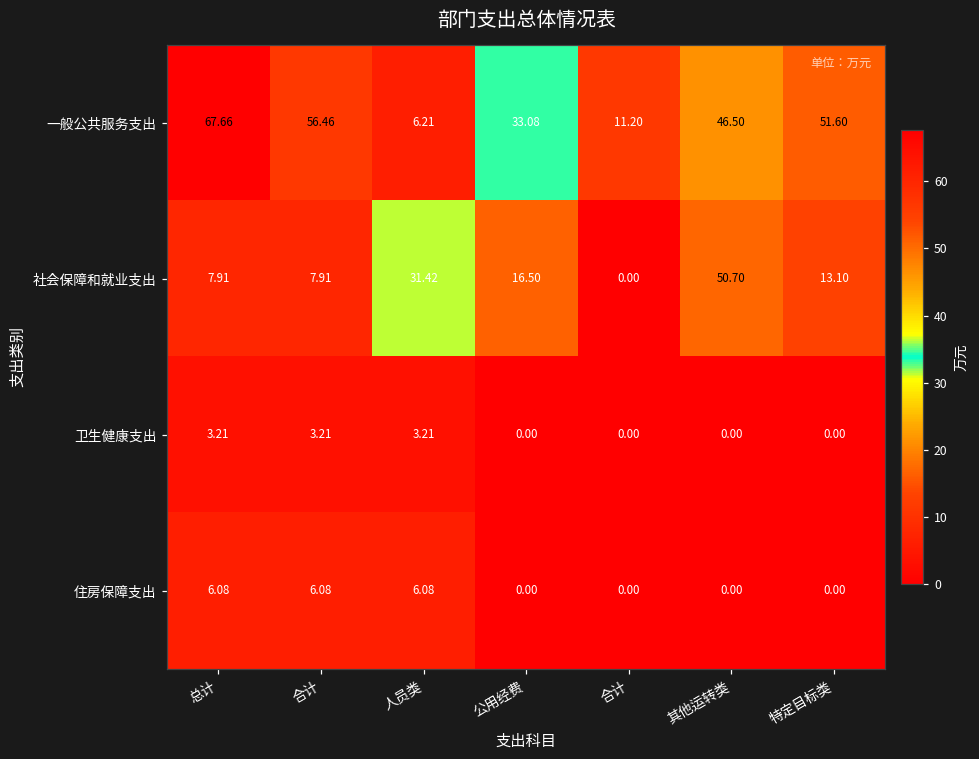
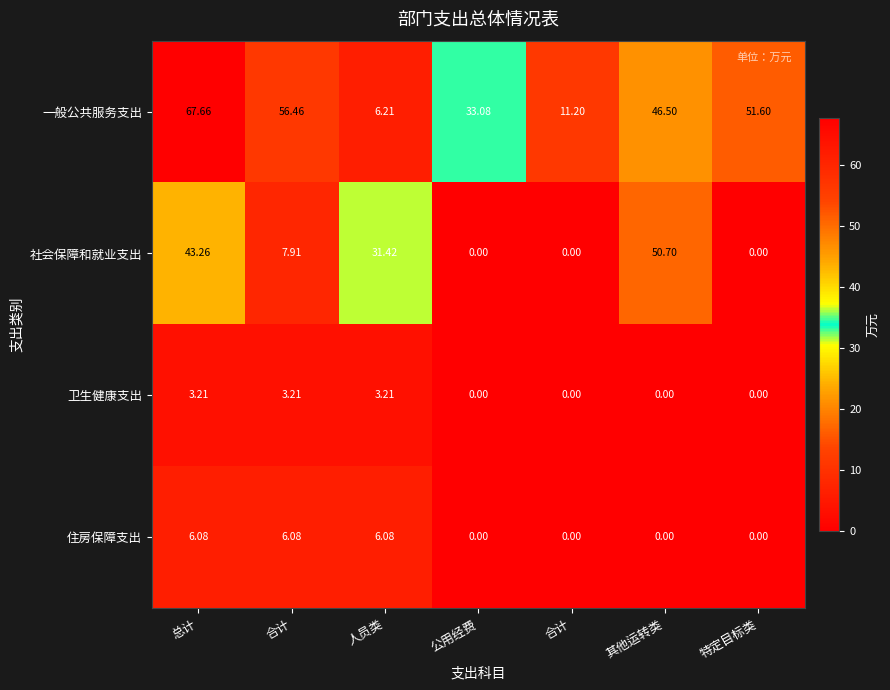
社会保障和就业支出, 总计: 7.91 -> 43.26
社会保障和就业支出, 公用经费: 16.50 -> 0.00
社会保障和就业支出, 特定目标类: 13.10 -> 0.00
